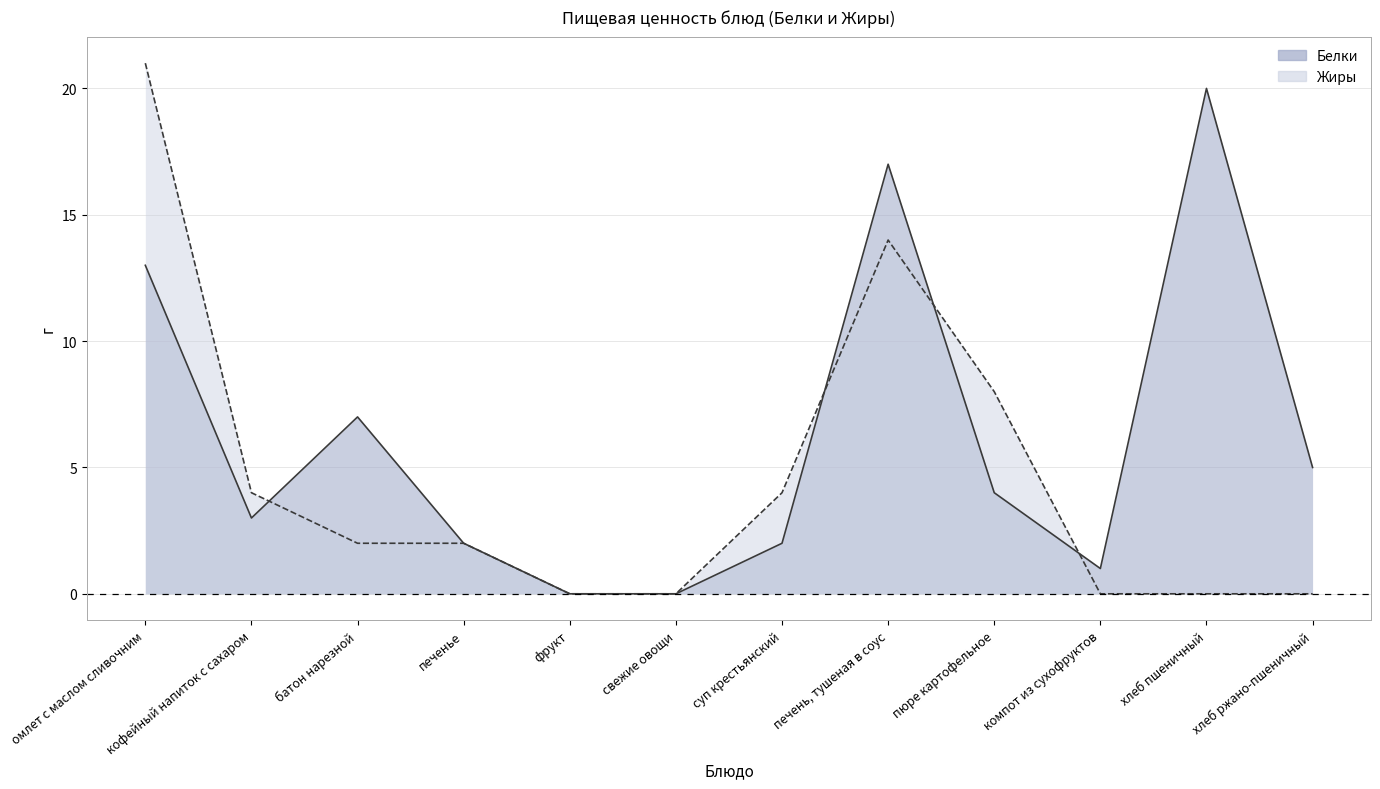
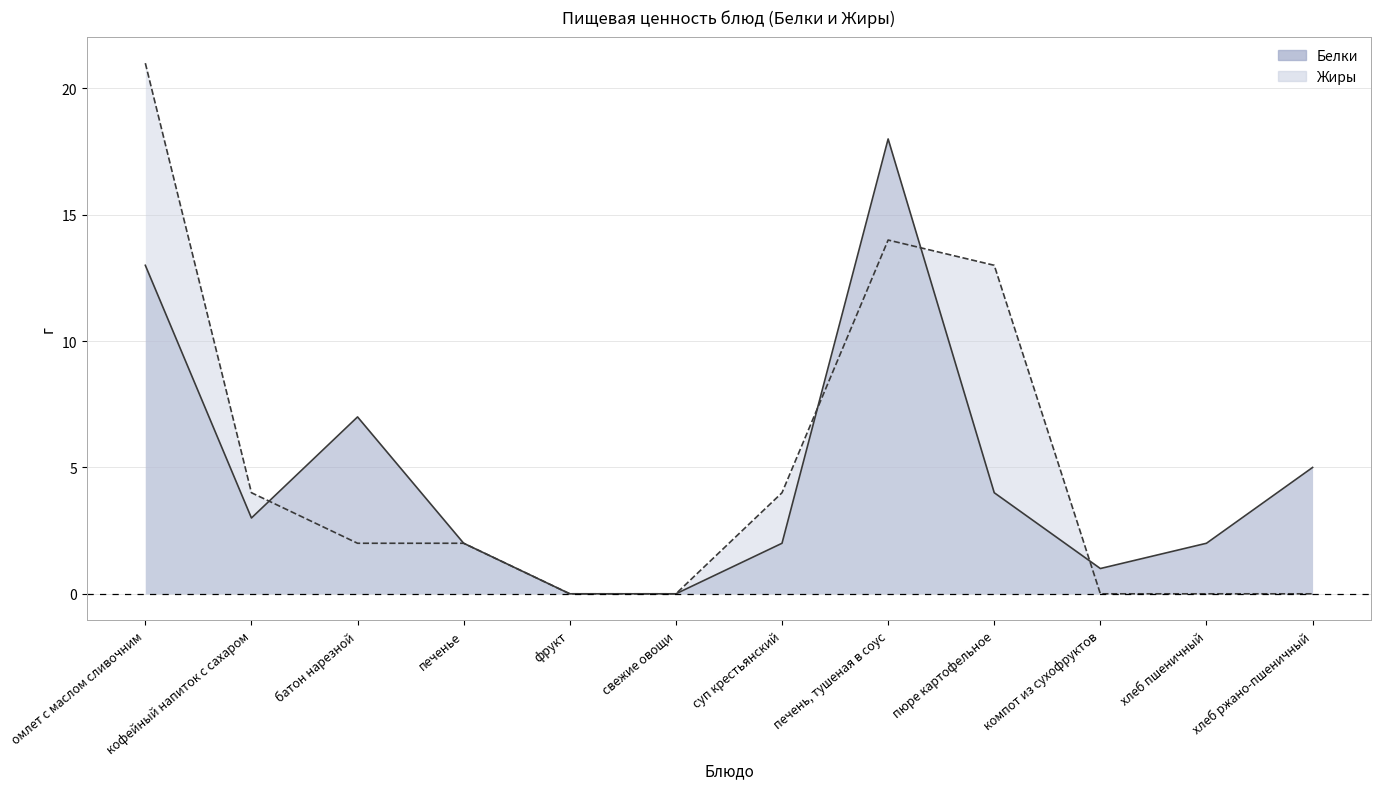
Белки, печень, тушеная в соус: 17 -> 18
Жиры, пюре картофельное: 8 -> 13
Белки, хлеб пшеничный: 20 -> 2
